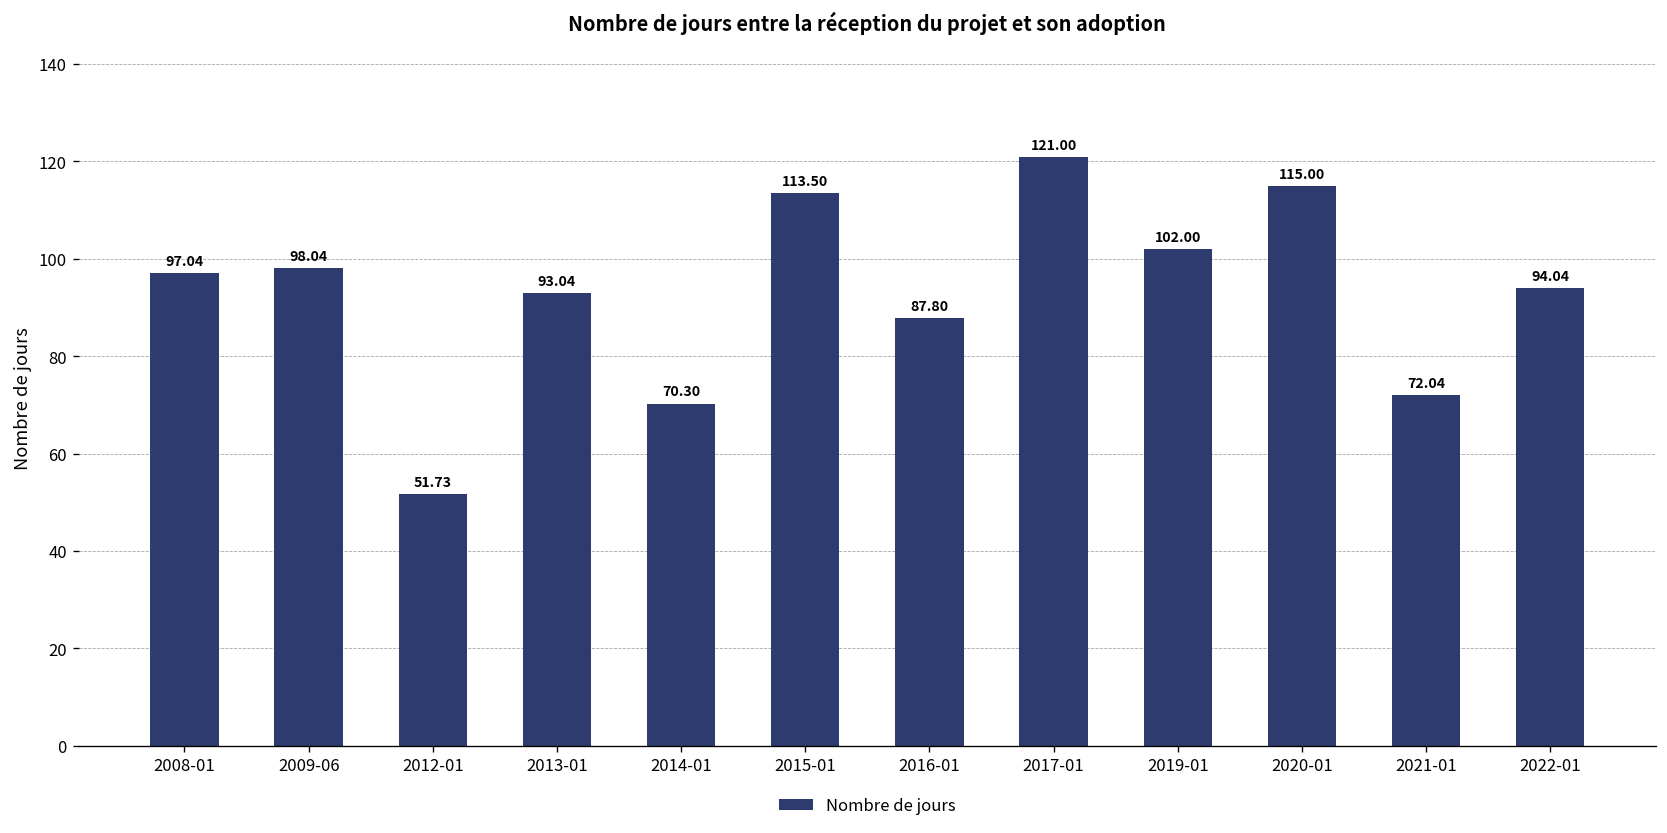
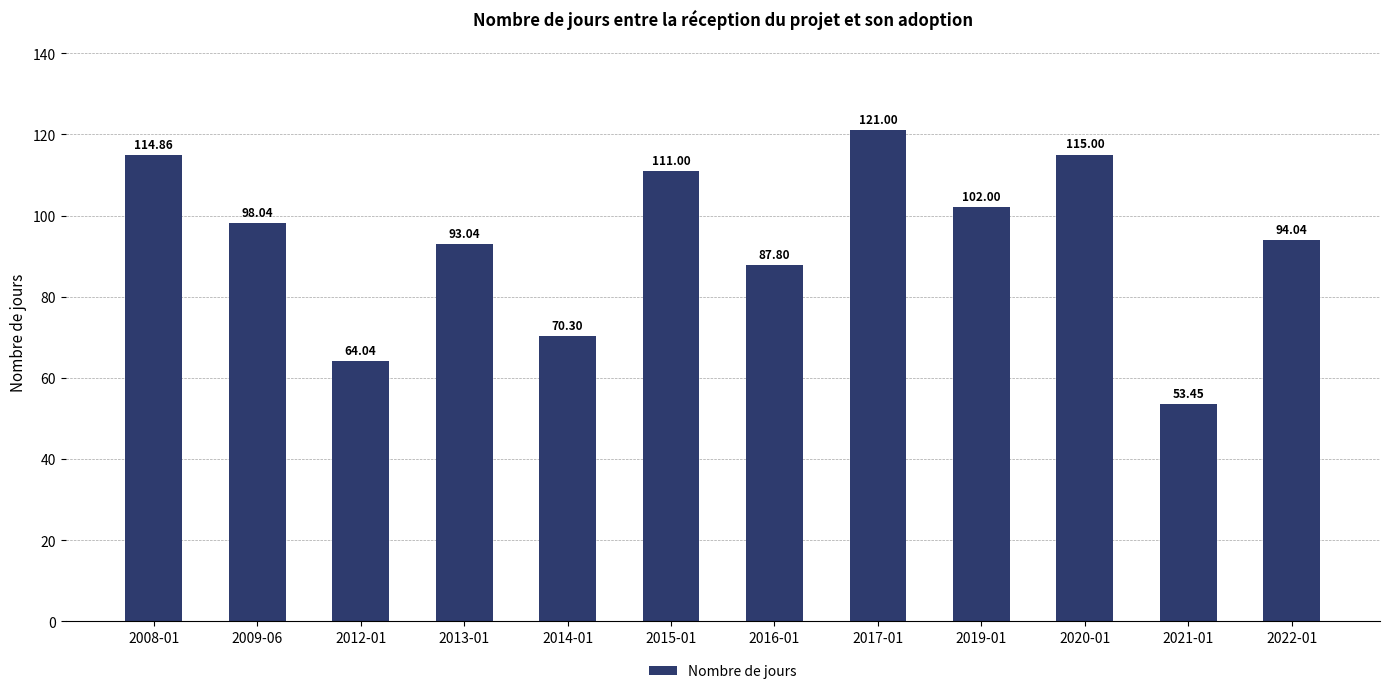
2008-01: 97.04 -> 114.86
2012-01: 51.73 -> 64.04
2015-01: 113.50 -> 111.00
2021-01: 72.04 -> 53.45
